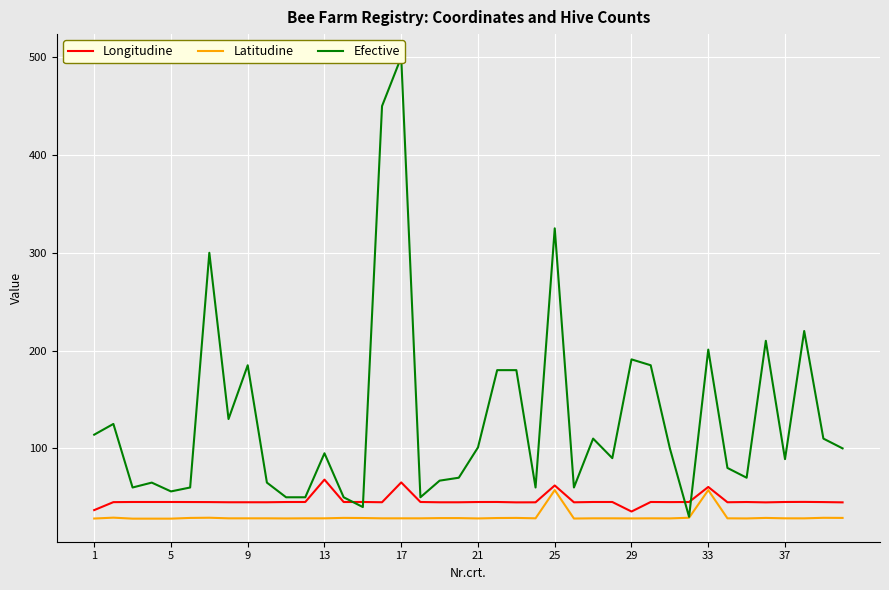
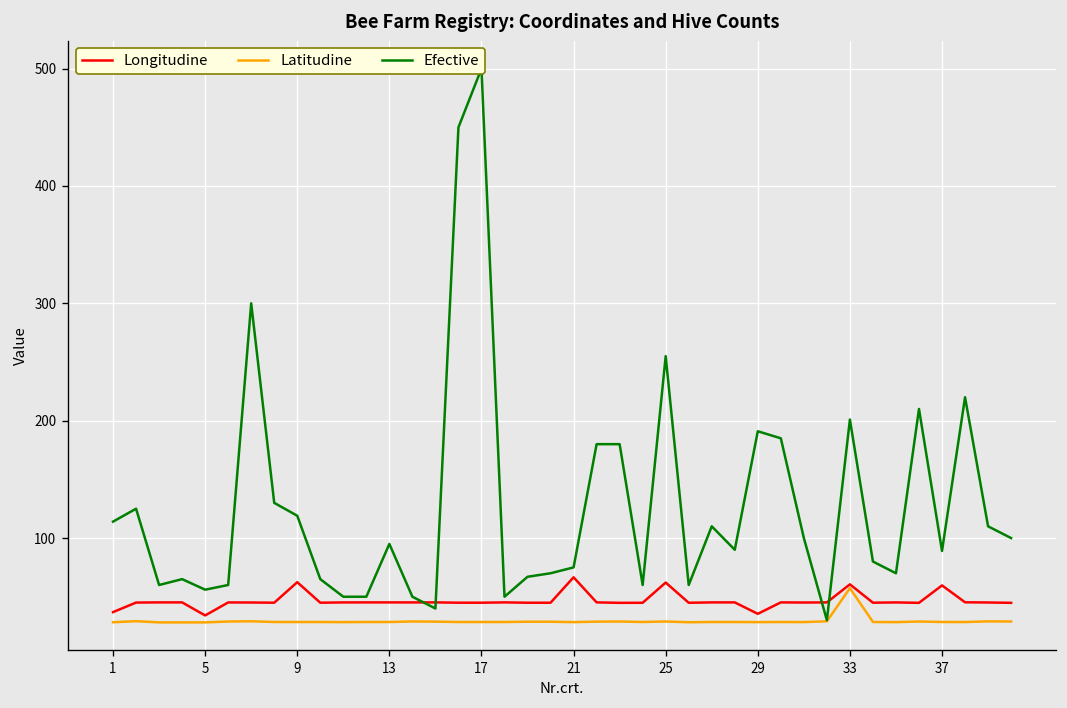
Longitudine, 5: 50 -> 30
Longitudine, 9: 40 -> 60
Efective, 9: 190 -> 120
Longitudine, 13: 70 -> 50
Longitudine, 17: 70 -> 40
Longitudine, 21: 50 -> 70
Efective, 21: 100 -> 80
Latitudine, 25: 60 -> 30
Efective, 25: 330 -> 260
Longitudine, 37: 50 -> 60
